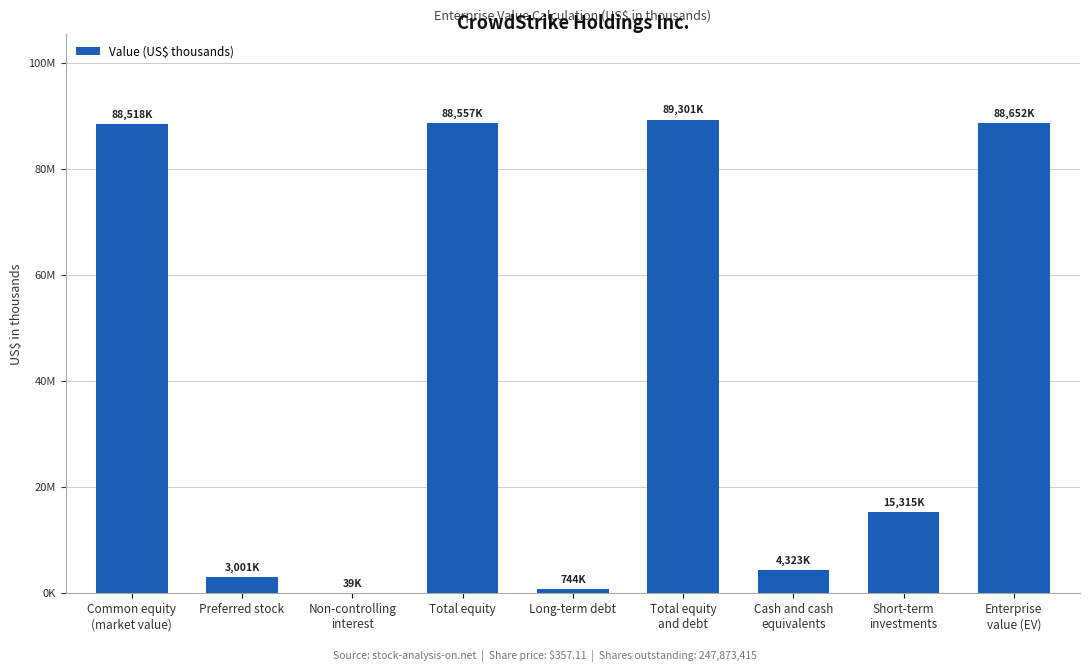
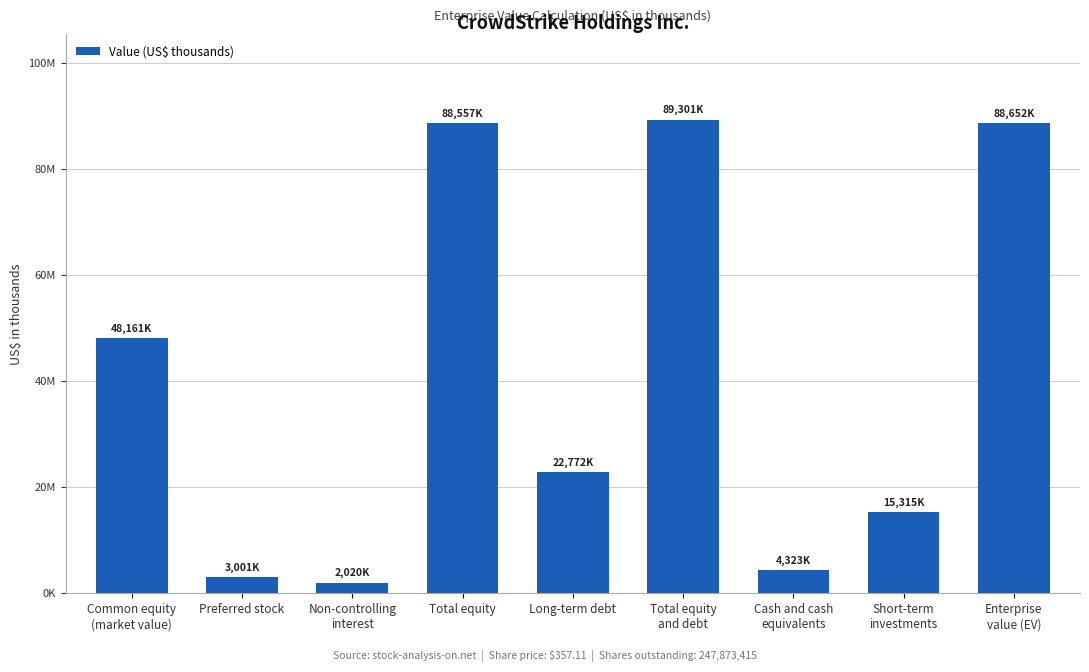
Common equity (market value): 88,518K -> 48,161K
Non-controlling interest: 39K -> 2,020K
Long-term debt: 744K -> 22,772K
